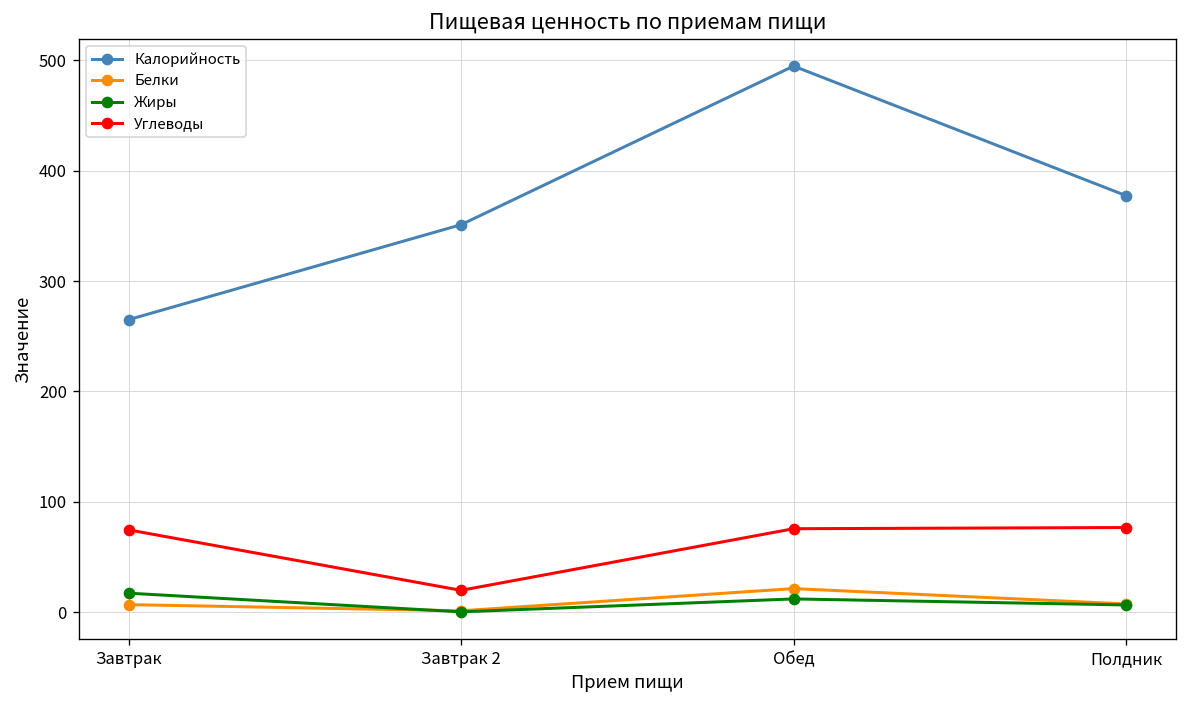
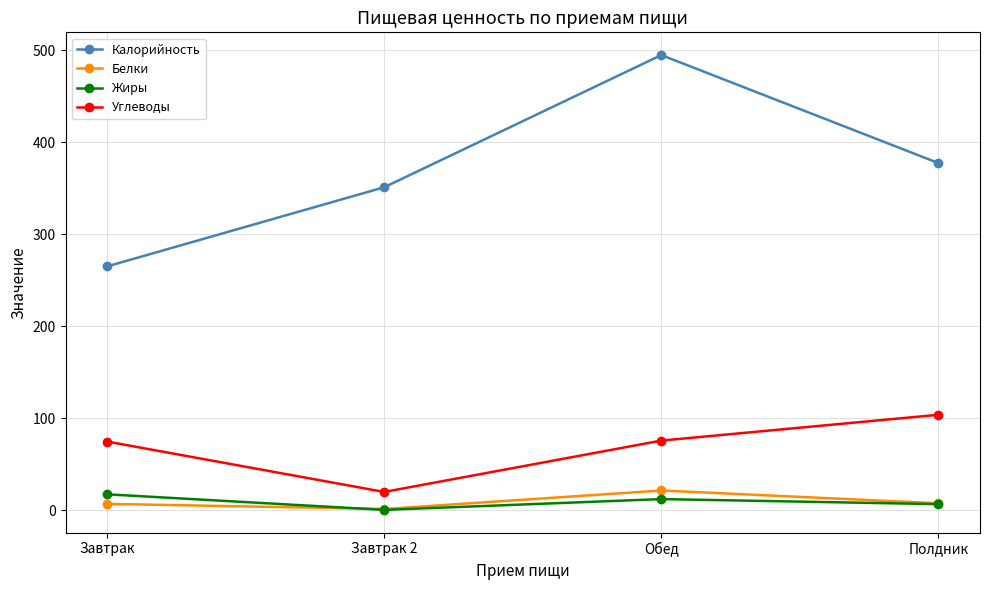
Углеводы, Полдник: 80 -> 100
